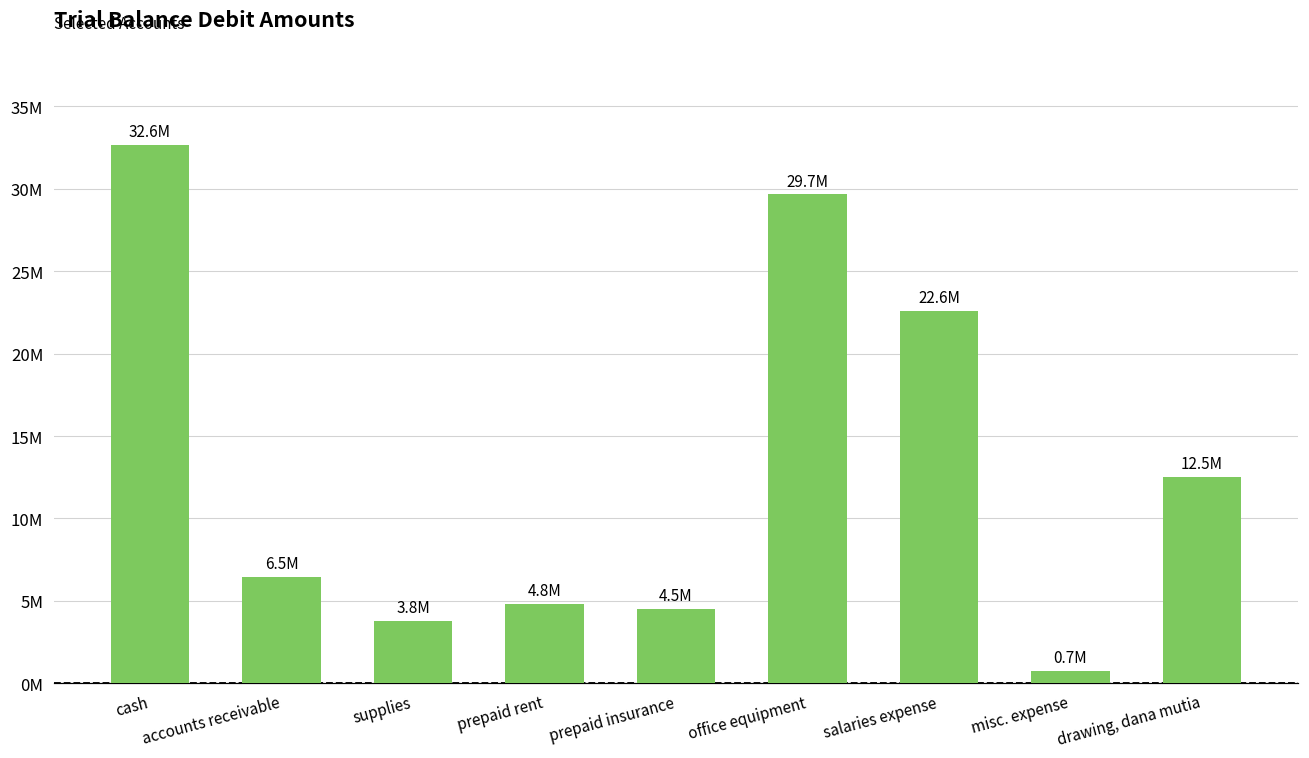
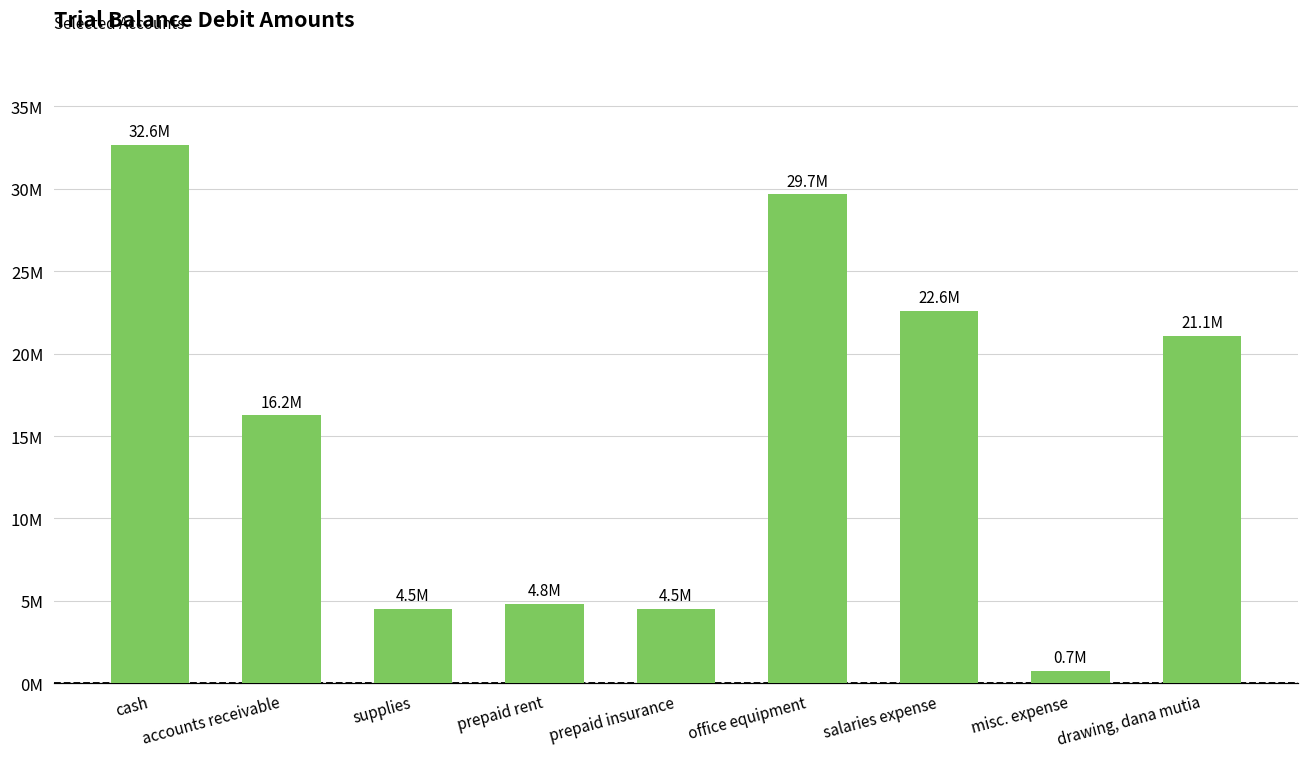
accounts receivable: 6.5M -> 16.2M
supplies: 3.8M -> 4.5M
drawing, dana mutia: 12.5M -> 21.1M
